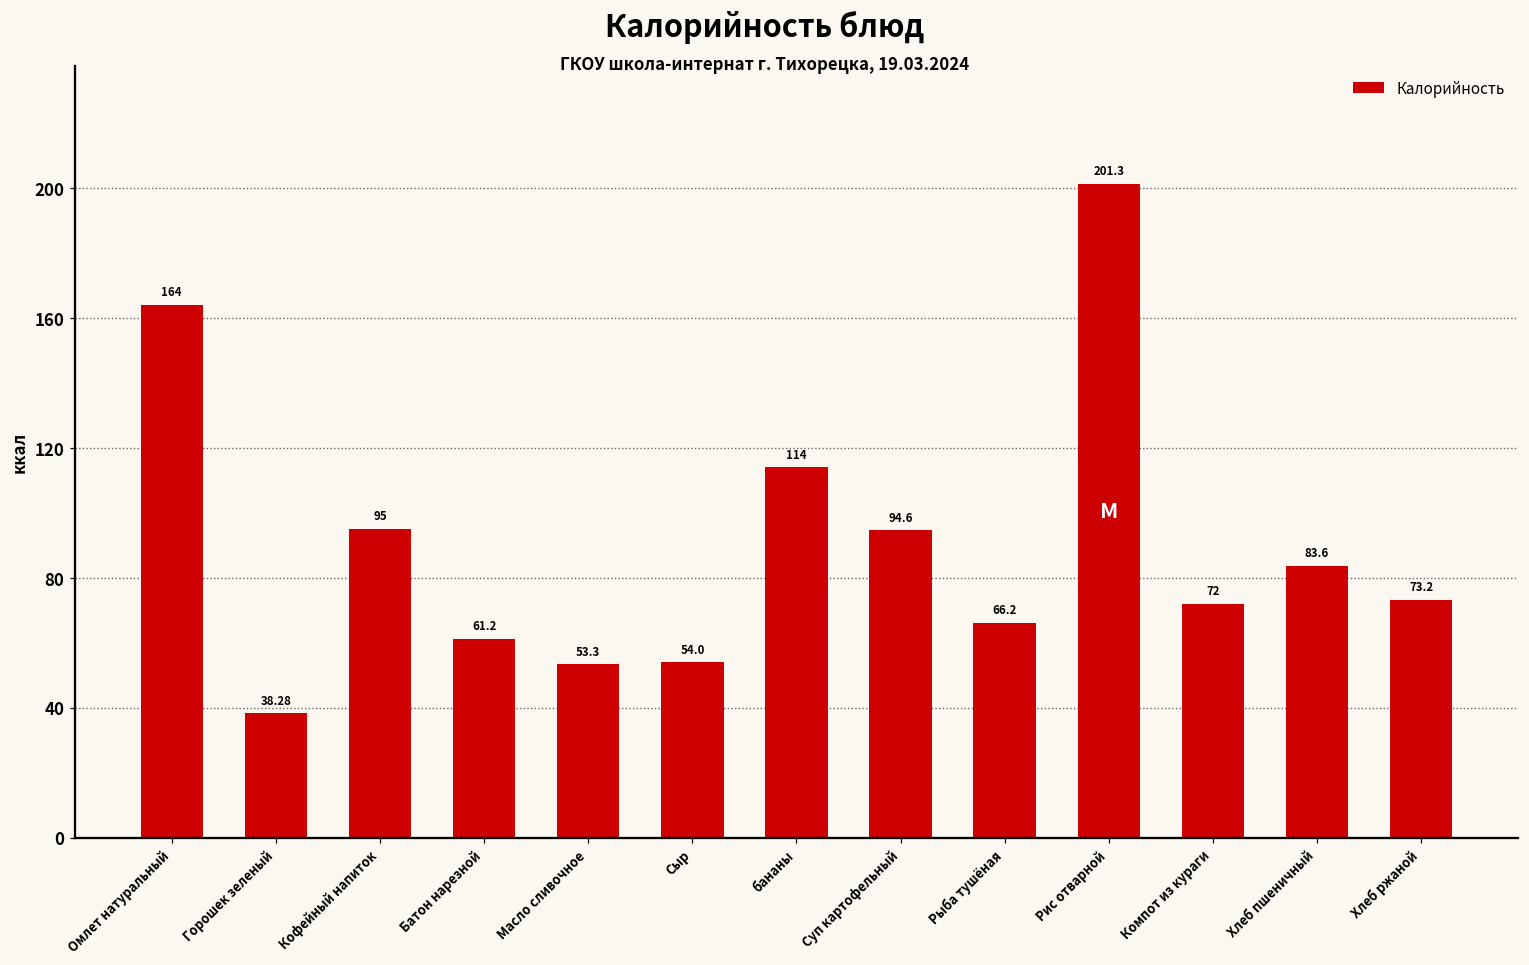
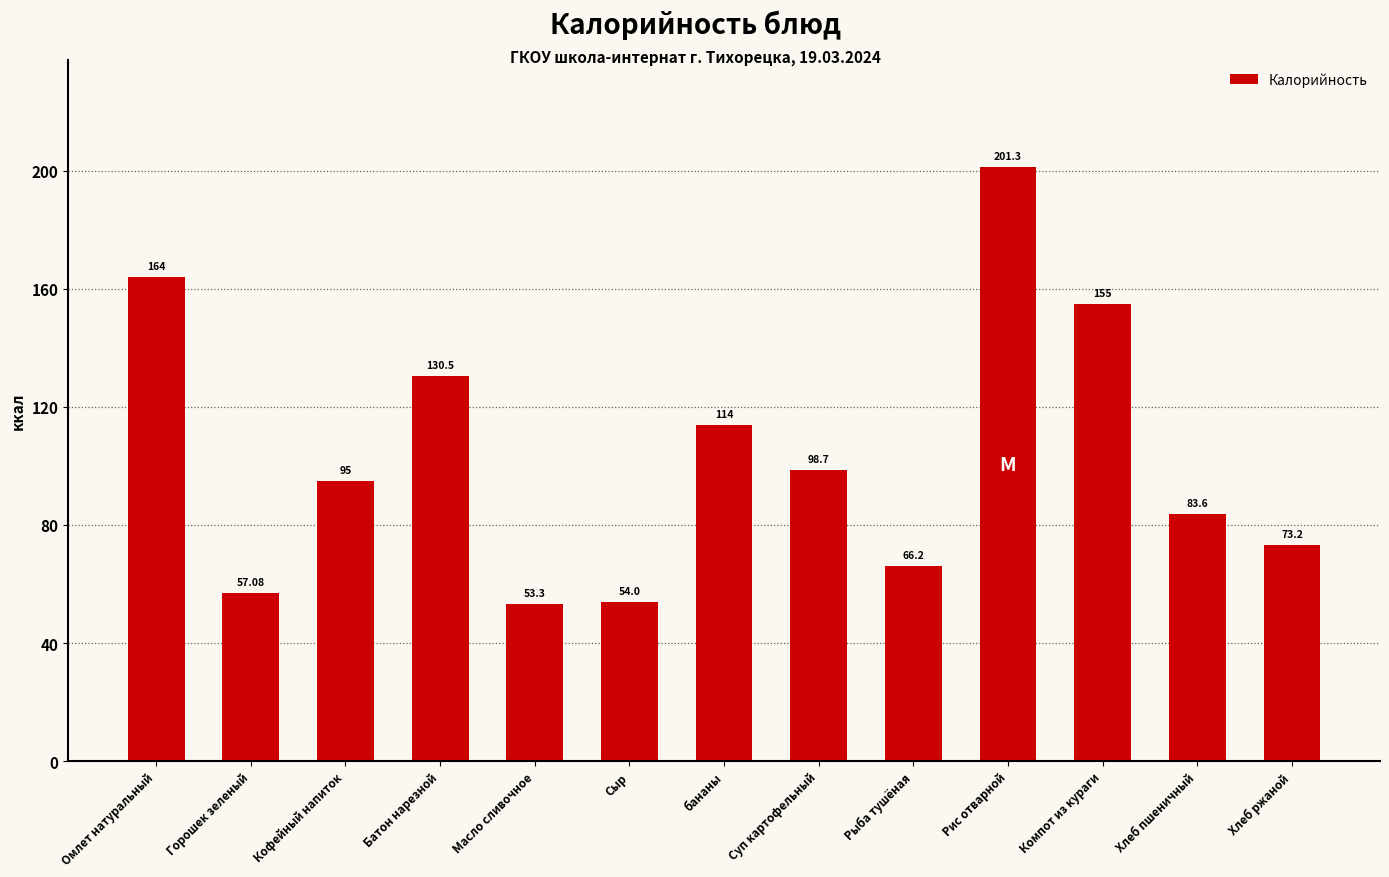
Горошек зеленый: 38.28 -> 57.08
Батон нарезной: 61.2 -> 130.5
Суп картофельный: 94.6 -> 98.7
Компот из кураги: 72 -> 155
